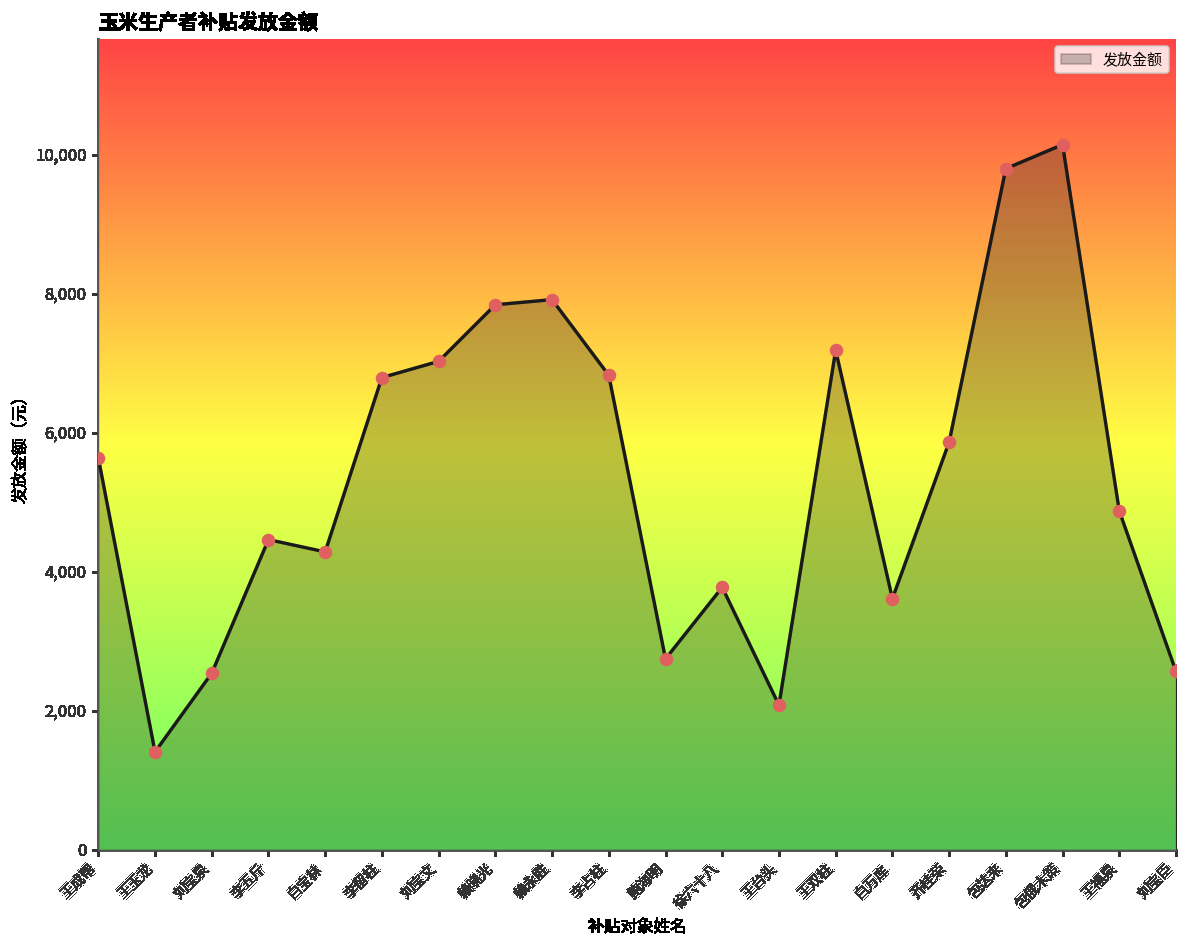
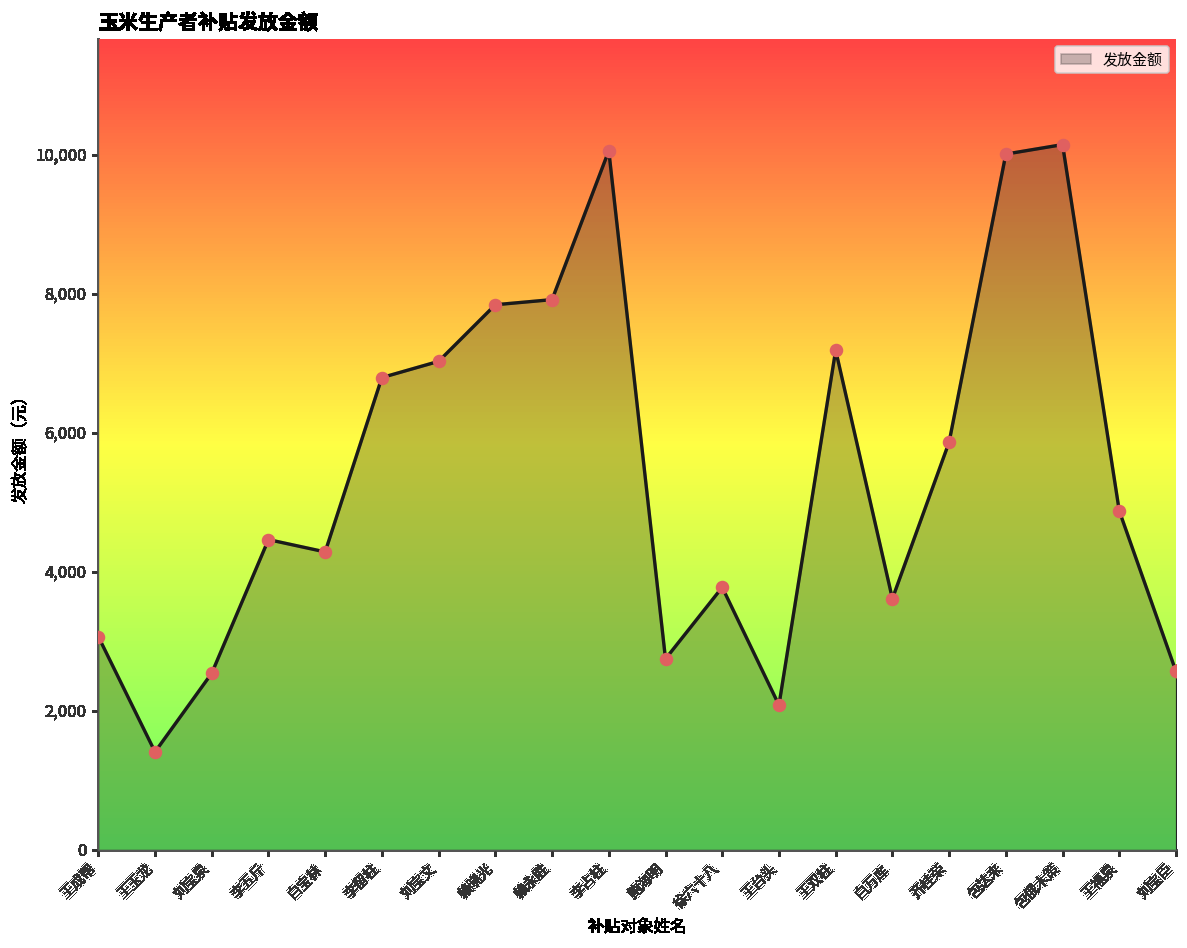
王成帮: 5,600 -> 3,100
李占柱: 6,800 -> 10,100
包达来: 9,800 -> 10,000
